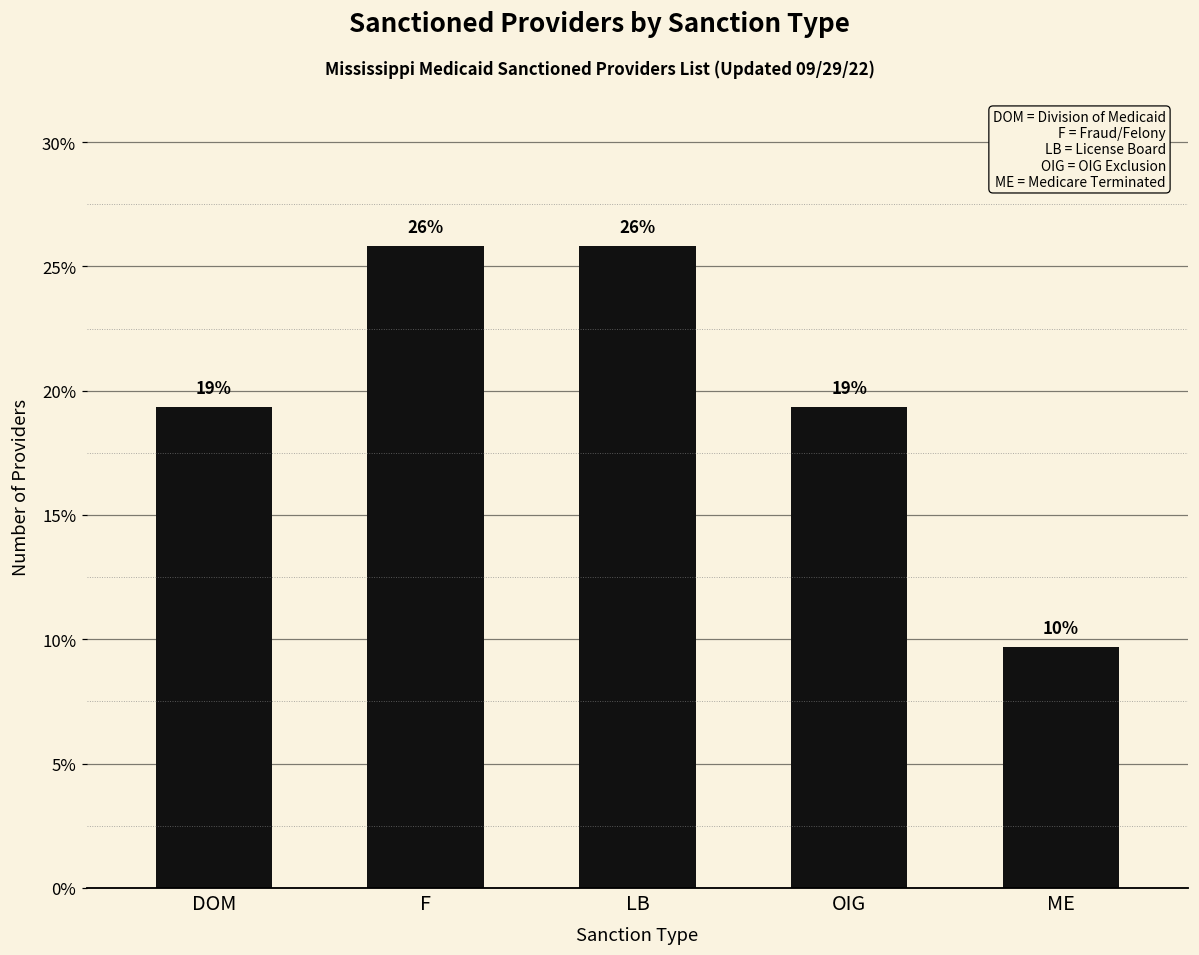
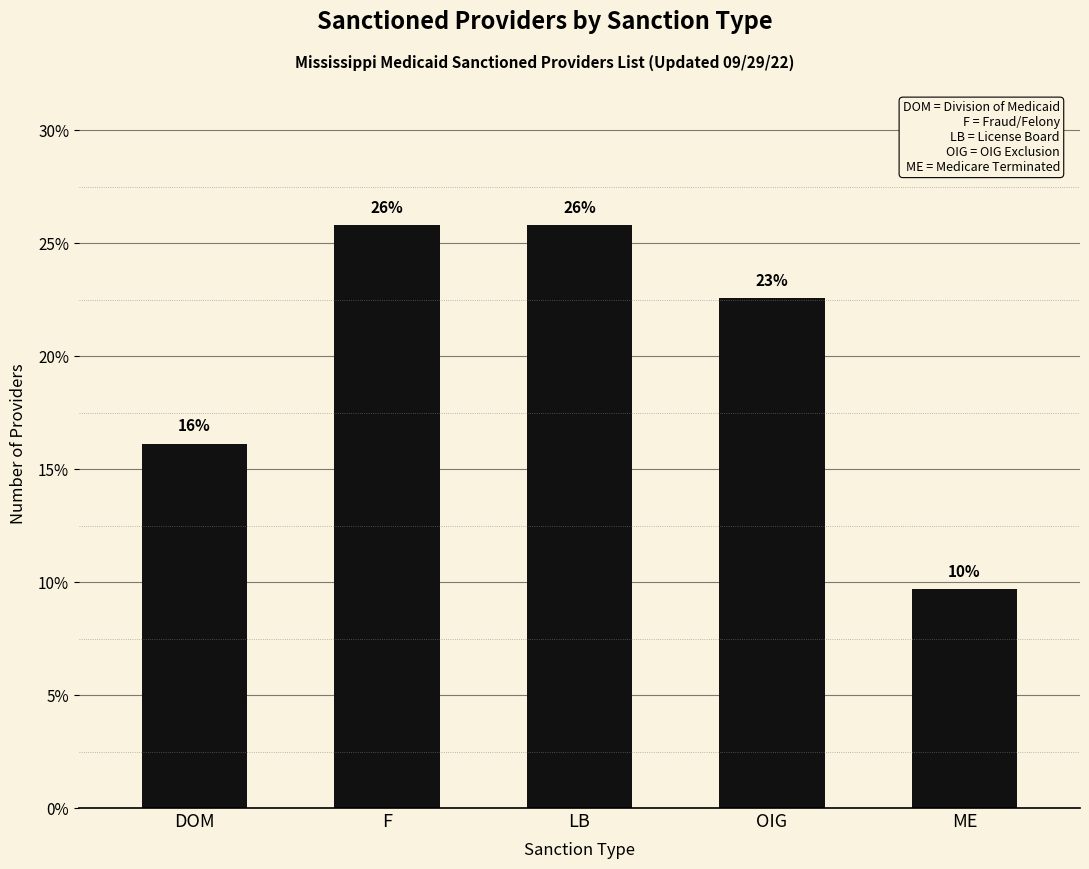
DOM: 19% -> 16%
OIG: 19% -> 23%
